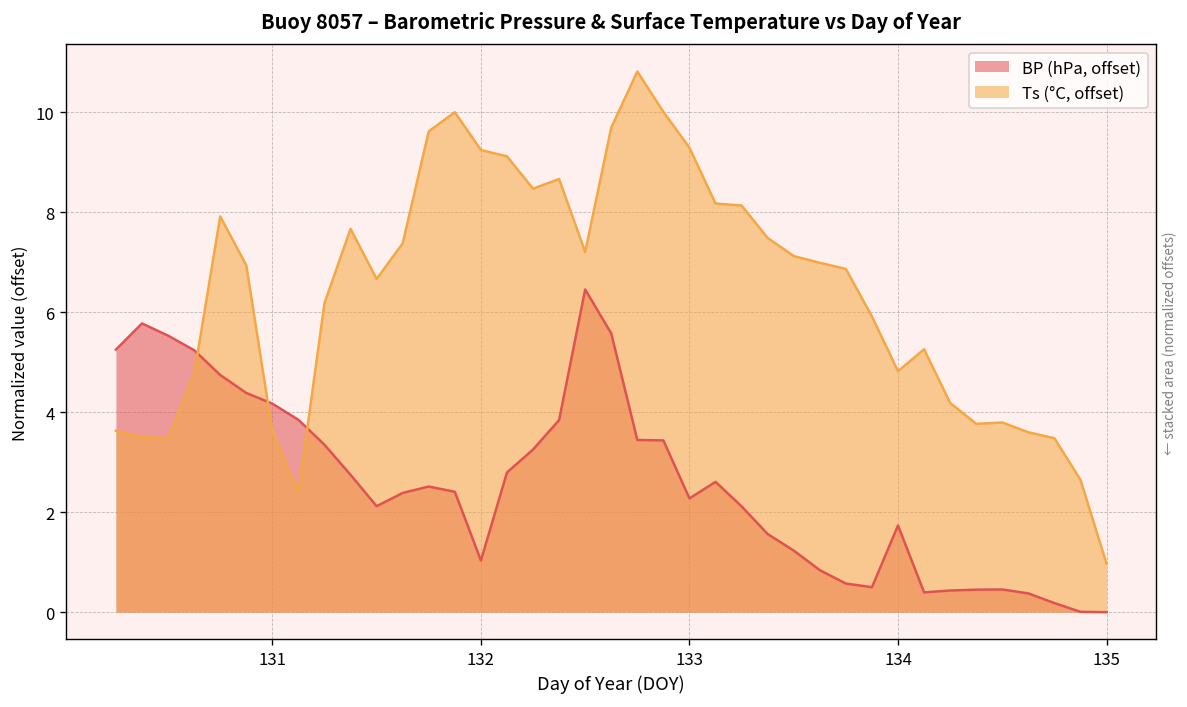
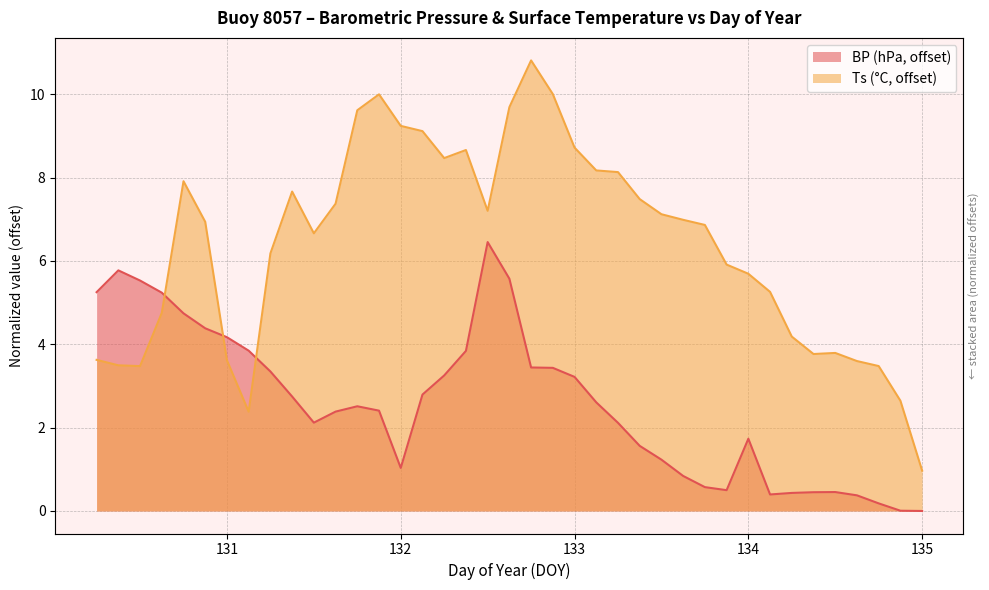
BP (hPa, offset), 133: 2.3 -> 3.2
Ts (°C, offset), 133: 9.3 -> 8.7
Ts (°C, offset), 134: 4.8 -> 5.7
